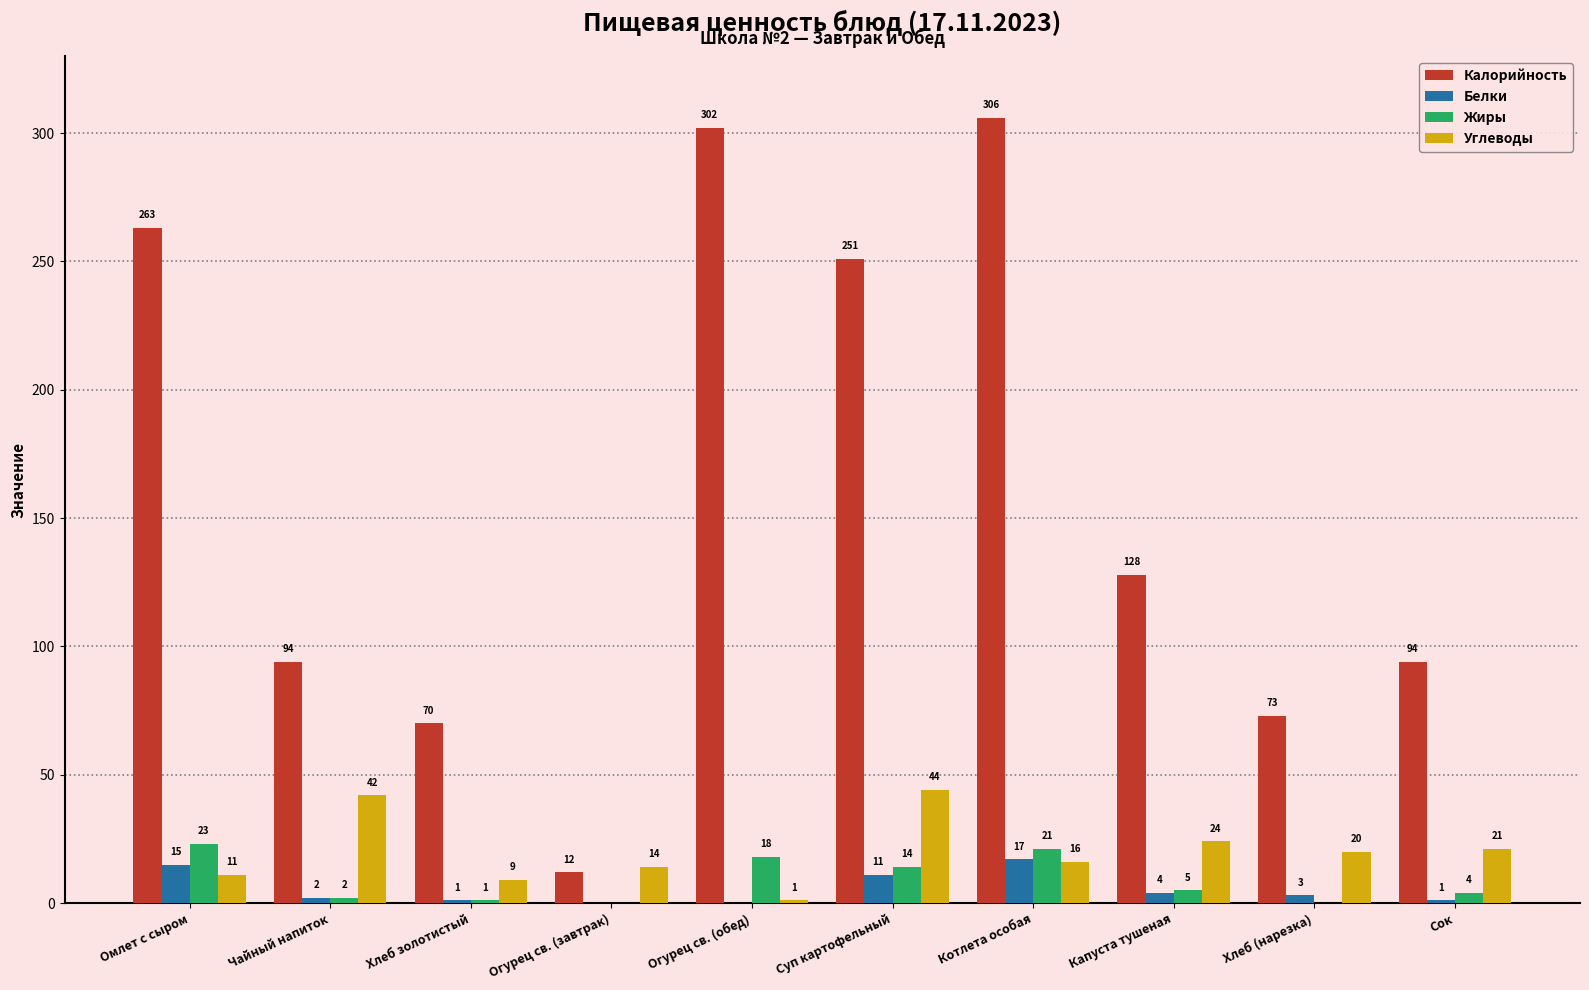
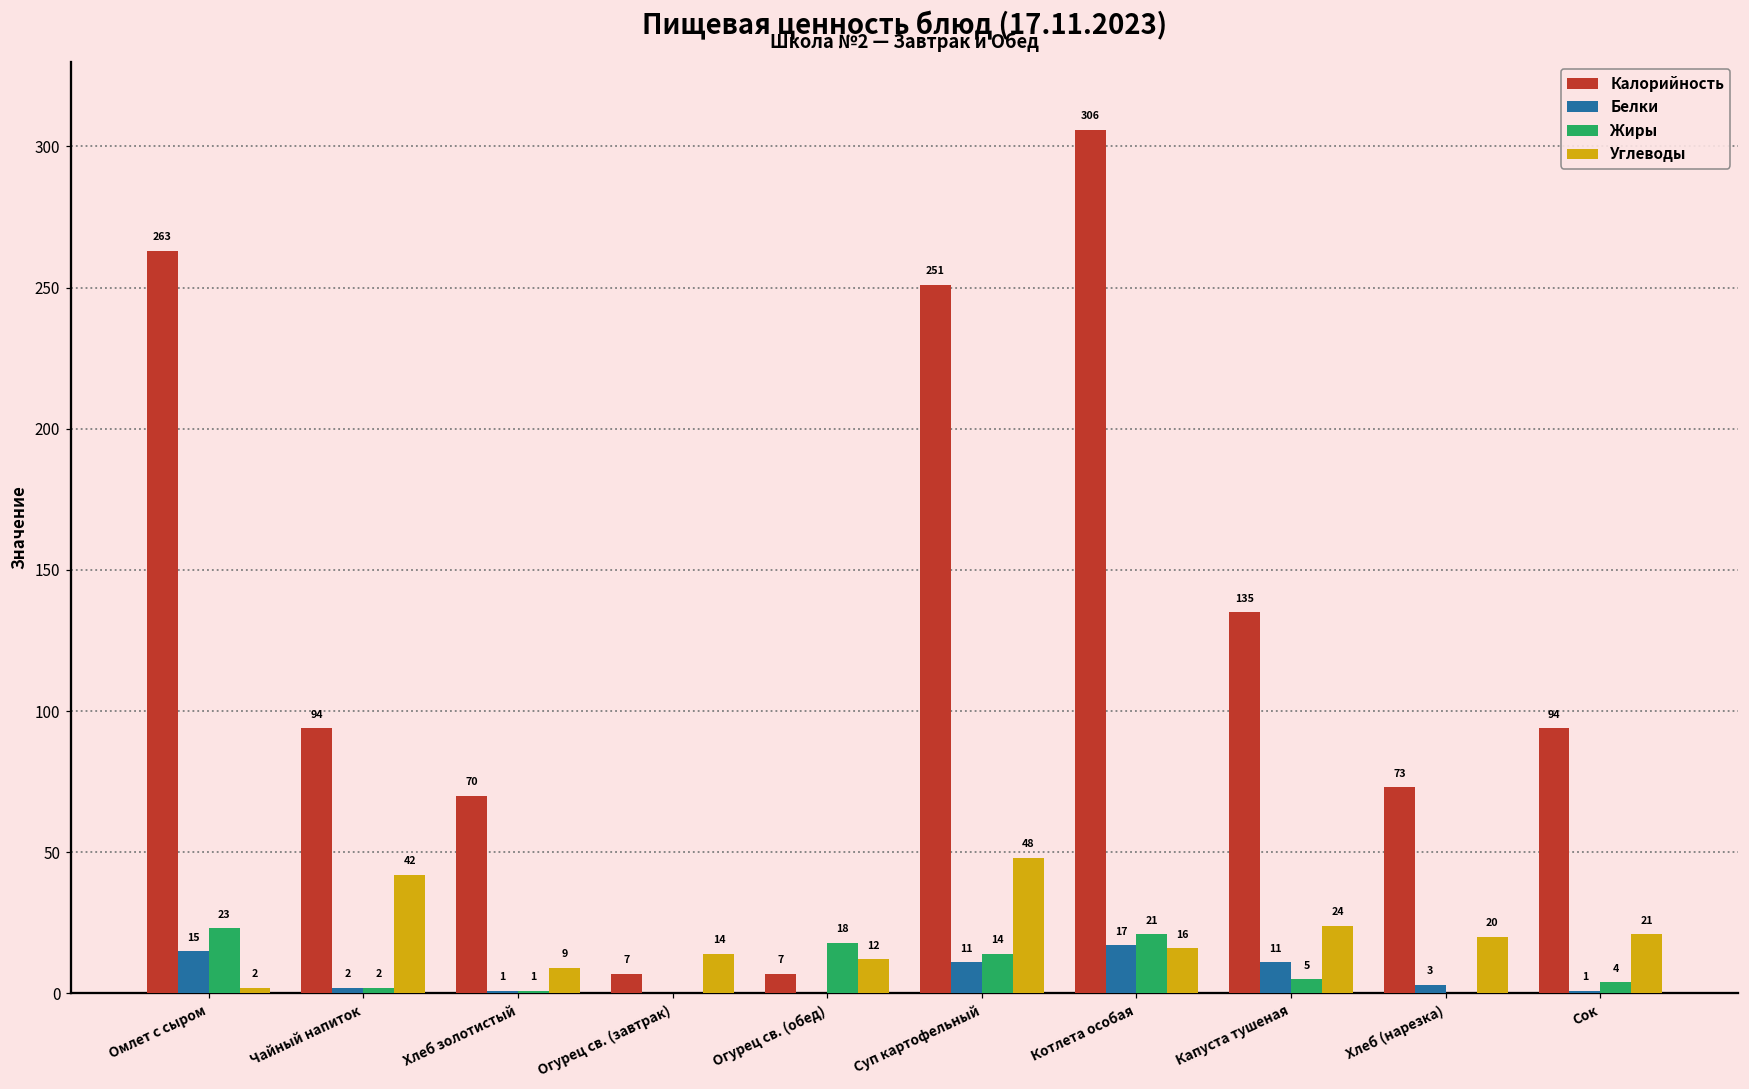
Углеводы, Омлет с сыром: 11 -> 2
Калорийность, Огурец св. (завтрак): 12 -> 7
Калорийность, Огурец св. (обед): 302 -> 7
Углеводы, Огурец св. (обед): 1 -> 12
Углеводы, Суп картофельный: 44 -> 48
Калорийность, Капуста тушеная: 128 -> 135
Белки, Капуста тушеная: 4 -> 11
